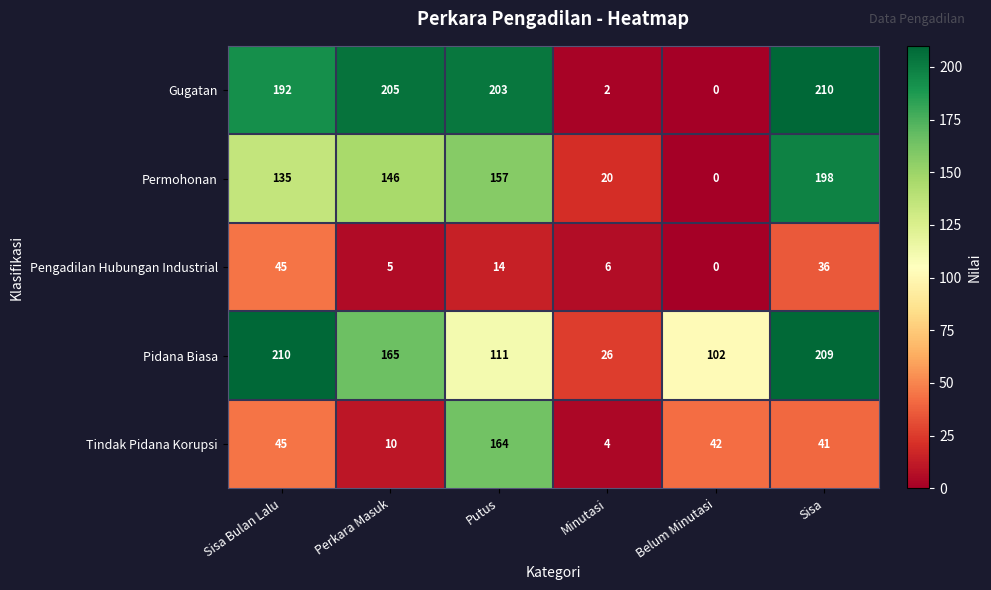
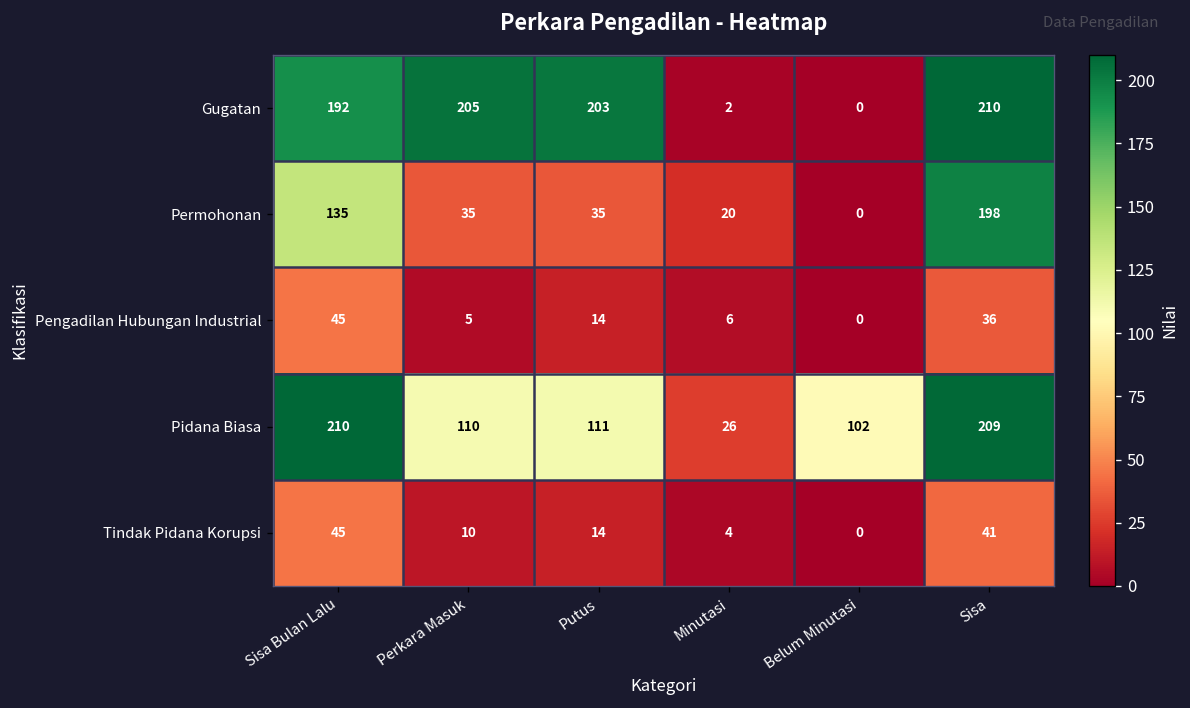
Permohonan, Perkara Masuk: 146 -> 35
Permohonan, Putus: 157 -> 35
Pidana Biasa, Perkara Masuk: 165 -> 110
Tindak Pidana Korupsi, Putus: 164 -> 14
Tindak Pidana Korupsi, Belum Minutasi: 42 -> 0
